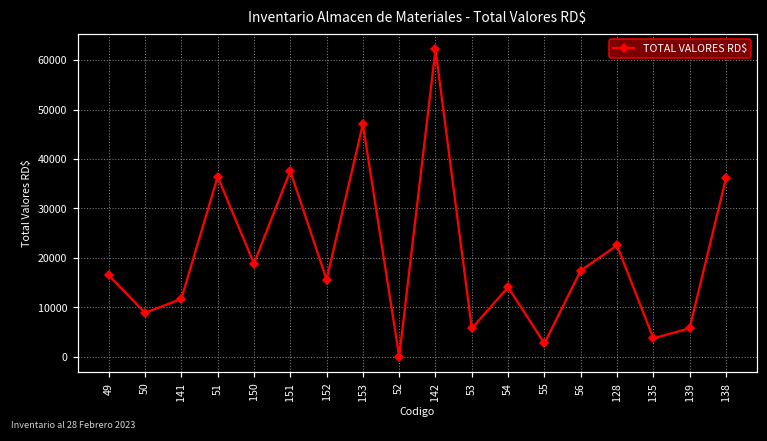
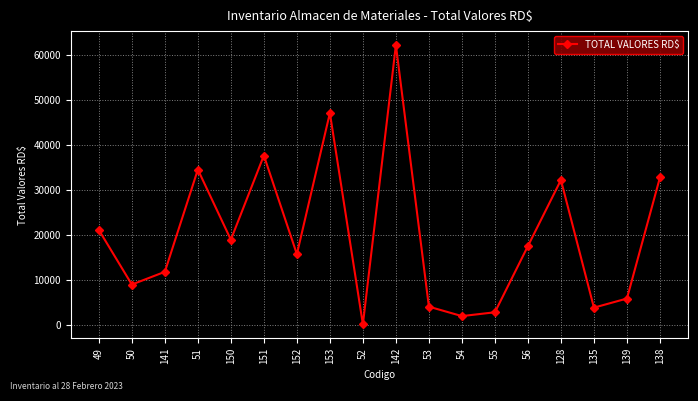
49: 17000 -> 21000
51: 36000 -> 34000
53: 6000 -> 4000
54: 14000 -> 2000
128: 23000 -> 32000
138: 36000 -> 33000
